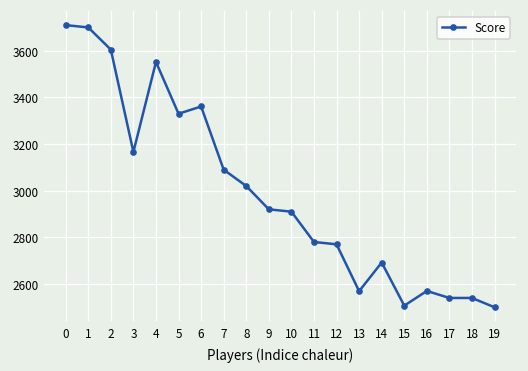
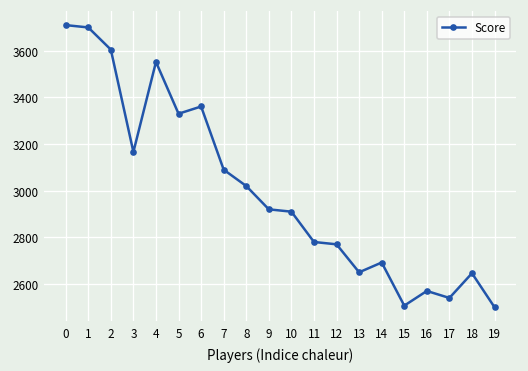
13: 2570 -> 2650
18: 2540 -> 2650
